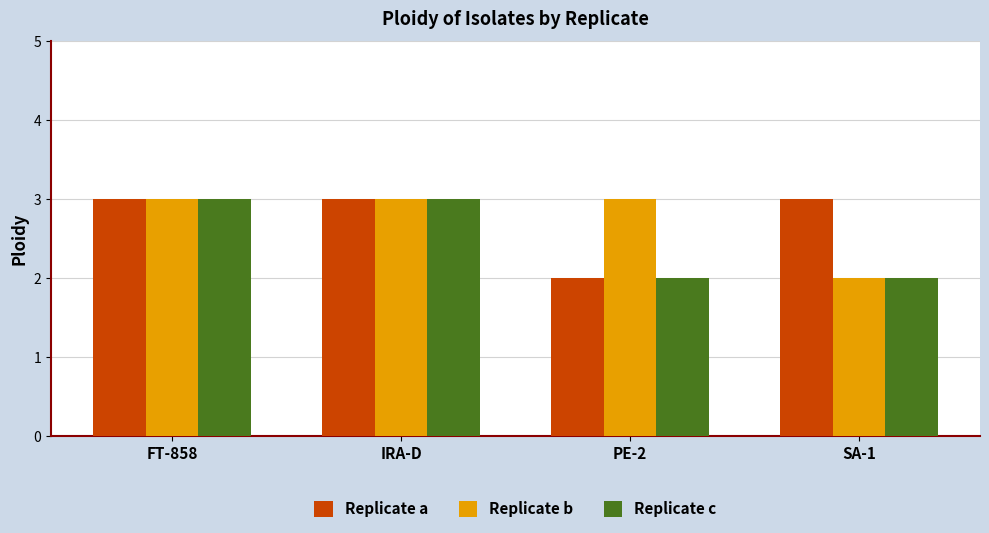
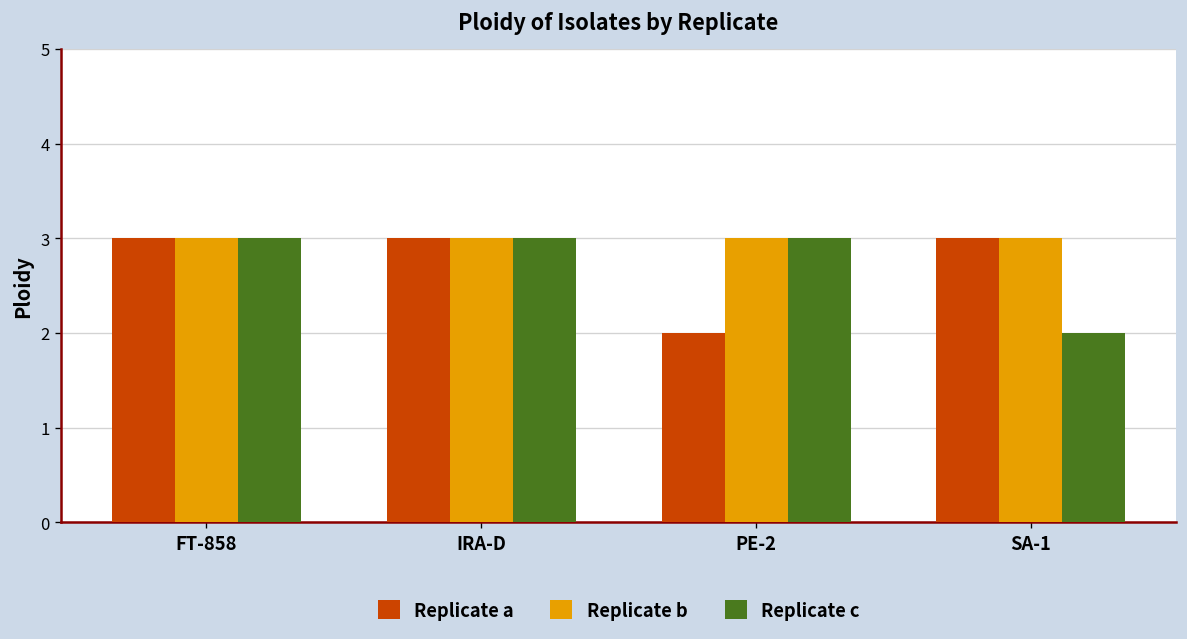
Replicate c, PE-2: 2 -> 3
Replicate b, SA-1: 2 -> 3
